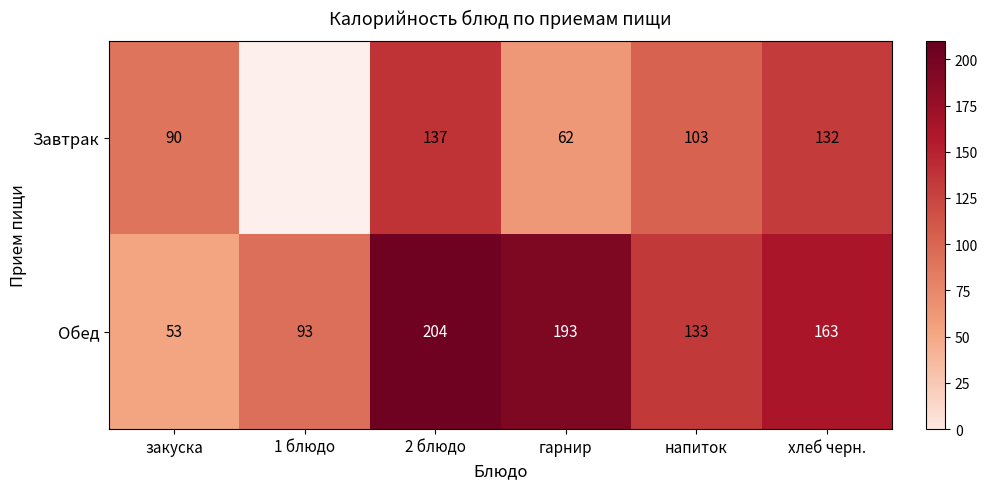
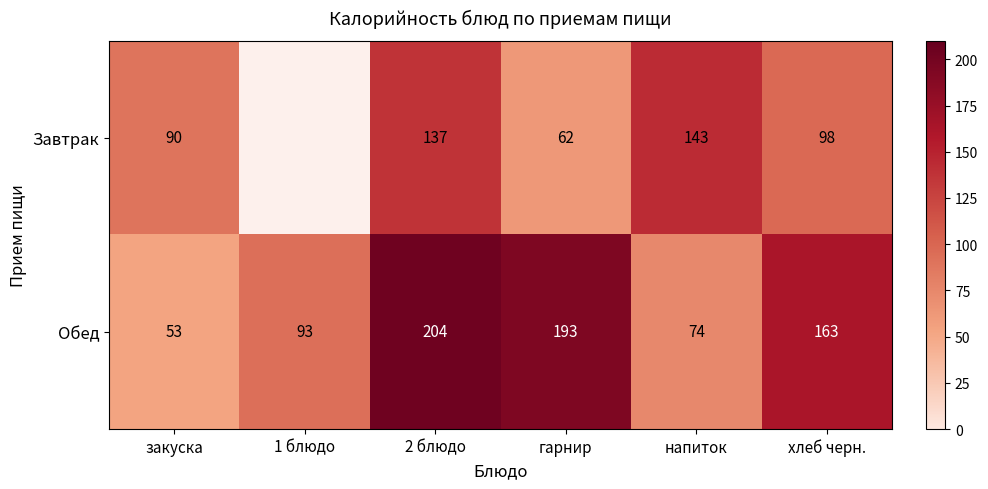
Завтрак, напиток: 103 -> 143
Завтрак, хлеб черн.: 132 -> 98
Обед, напиток: 133 -> 74
